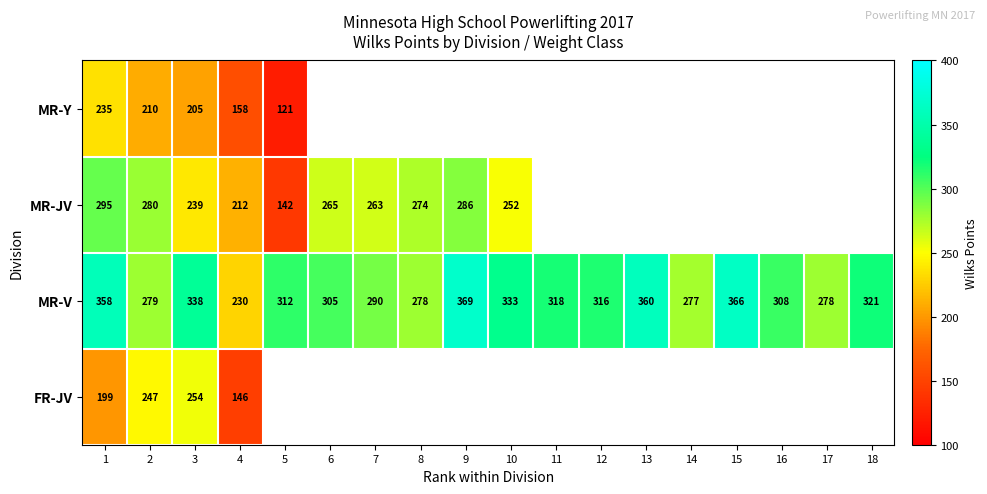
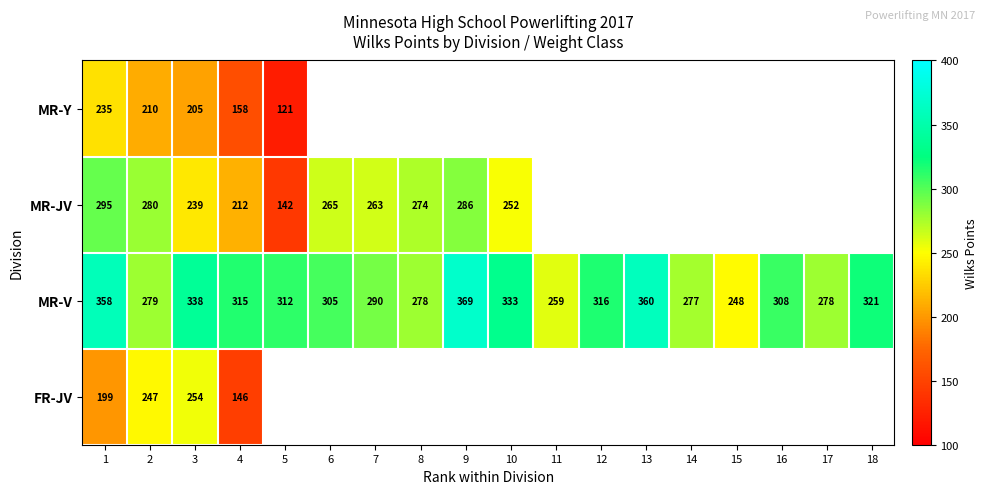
MR-V, 4: 230 -> 315
MR-V, 11: 318 -> 259
MR-V, 15: 366 -> 248
